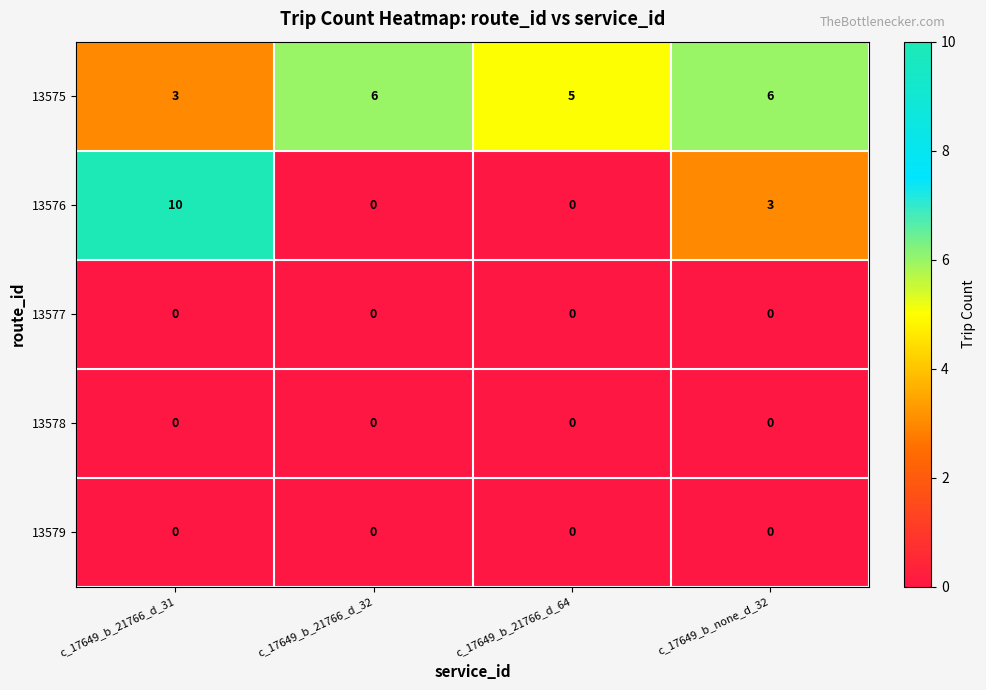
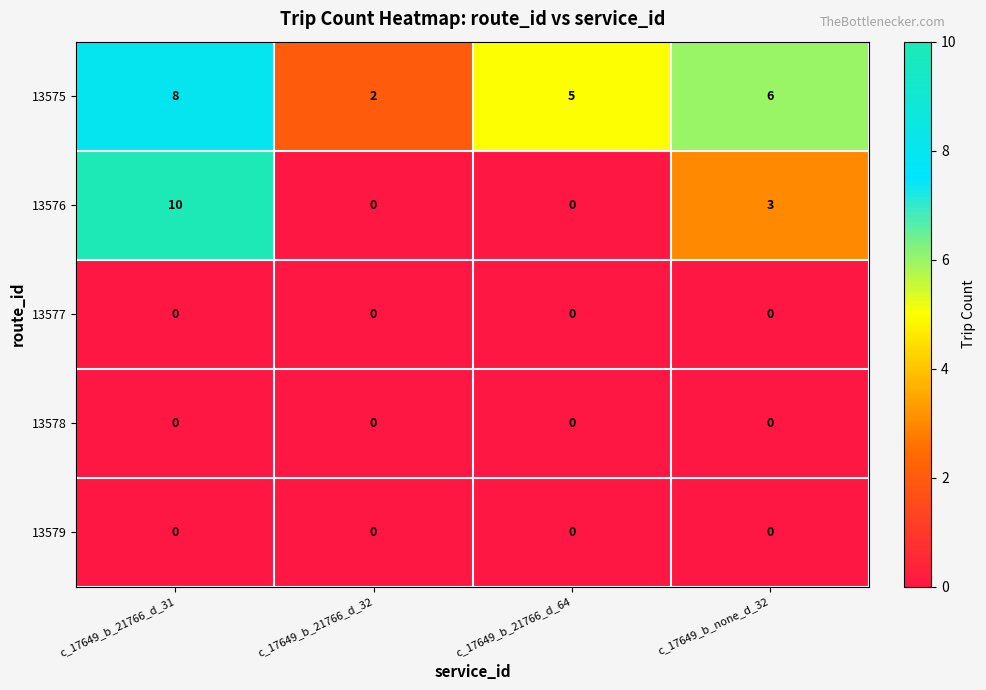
13575, c_17649_b_21766_d_31: 3 -> 8
13575, c_17649_b_21766_d_32: 6 -> 2
